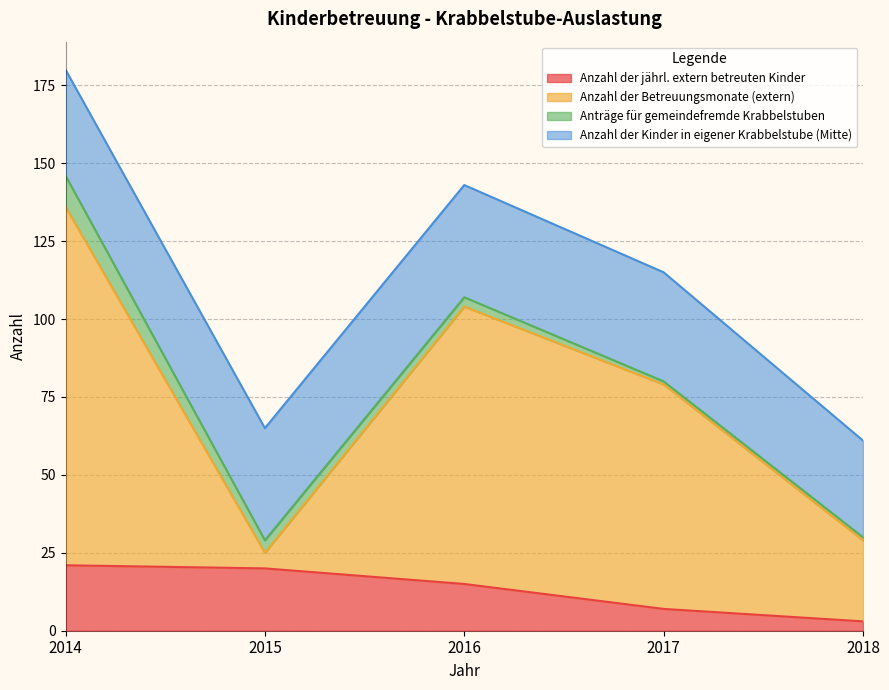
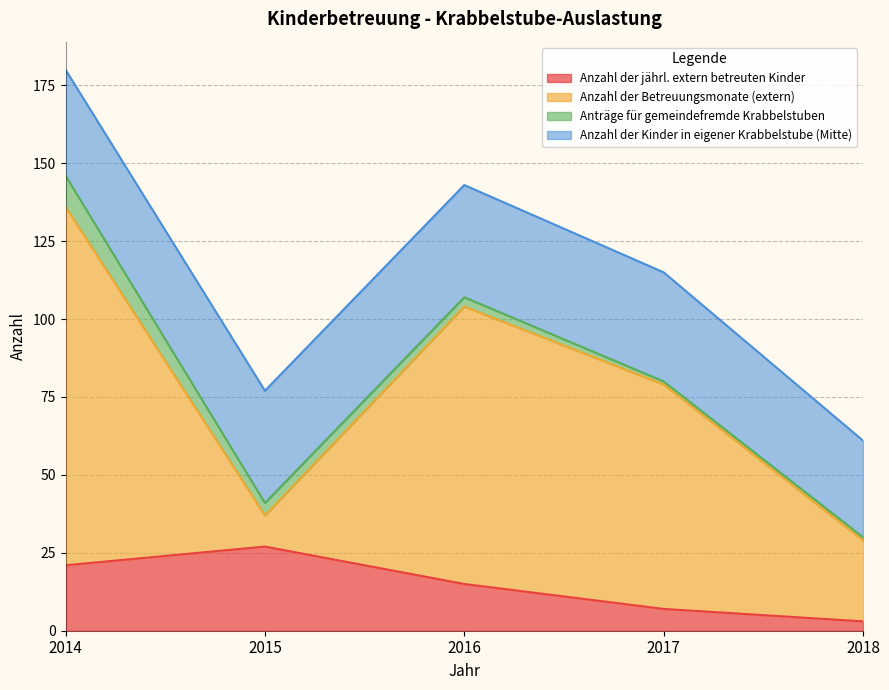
Anzahl der jährl. extern betreuten Kinder, 2015: 20 -> 27
Anzahl der Betreuungsmonate (extern), 2015: 5 -> 10
